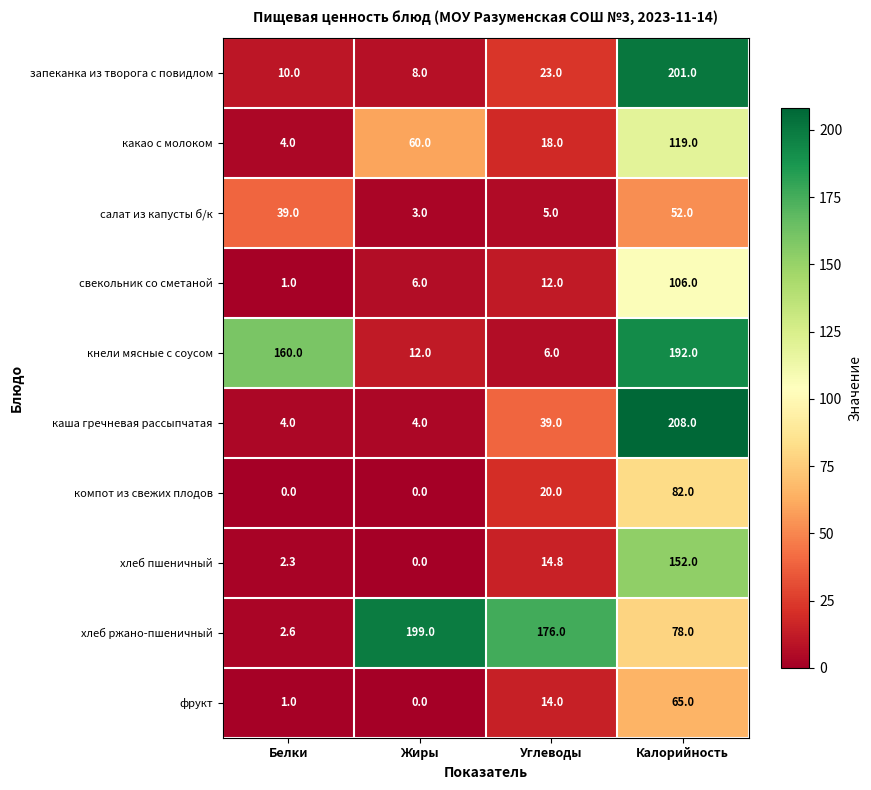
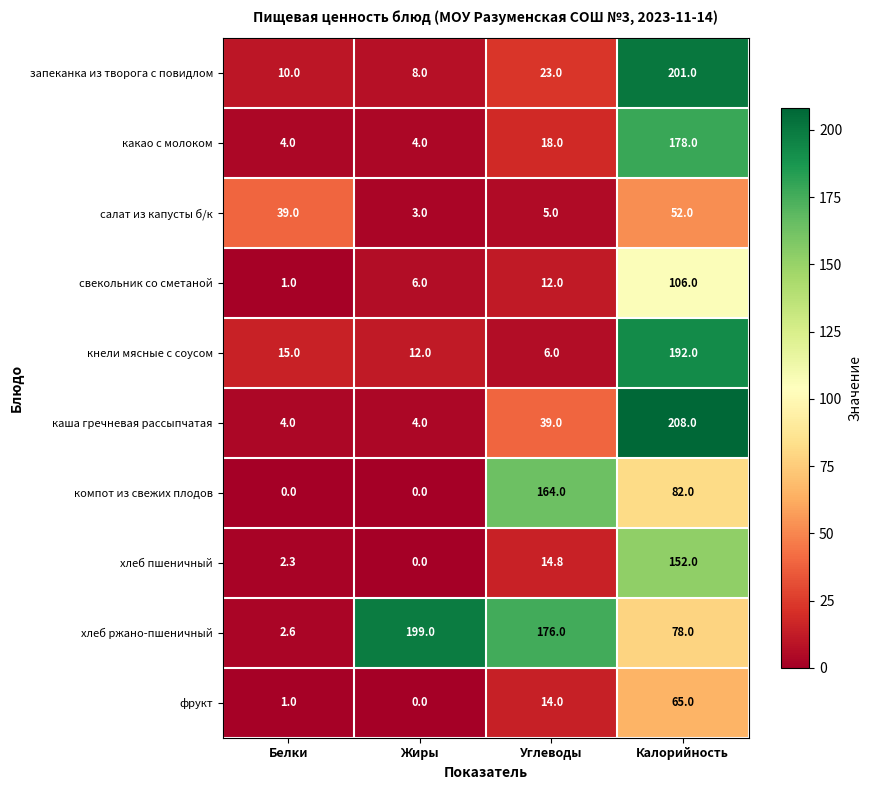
какао с молоком, Жиры: 60.0 -> 4.0
какао с молоком, Калорийность: 119.0 -> 178.0
кнели мясные с соусом, Белки: 160.0 -> 15.0
компот из свежих плодов, Углеводы: 20.0 -> 164.0
